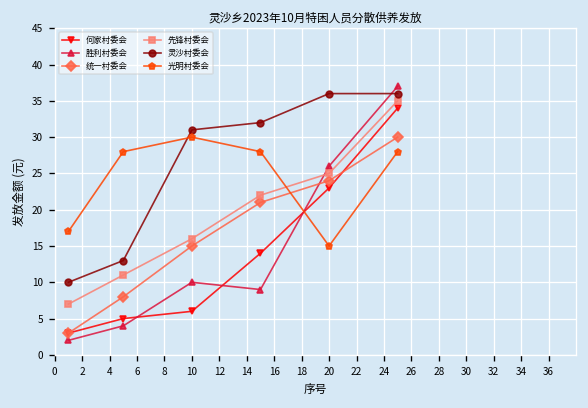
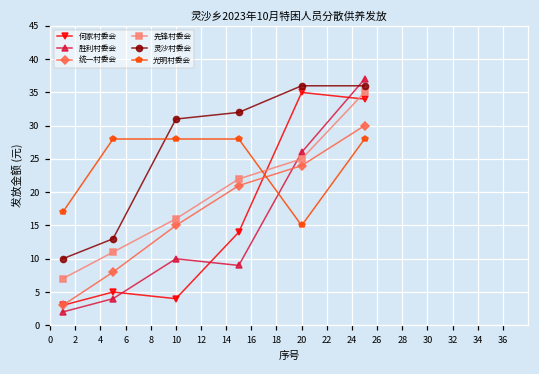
何家村委会, 10: 6 -> 4
光明村委会, 10: 30 -> 28
何家村委会, 20: 23 -> 35
